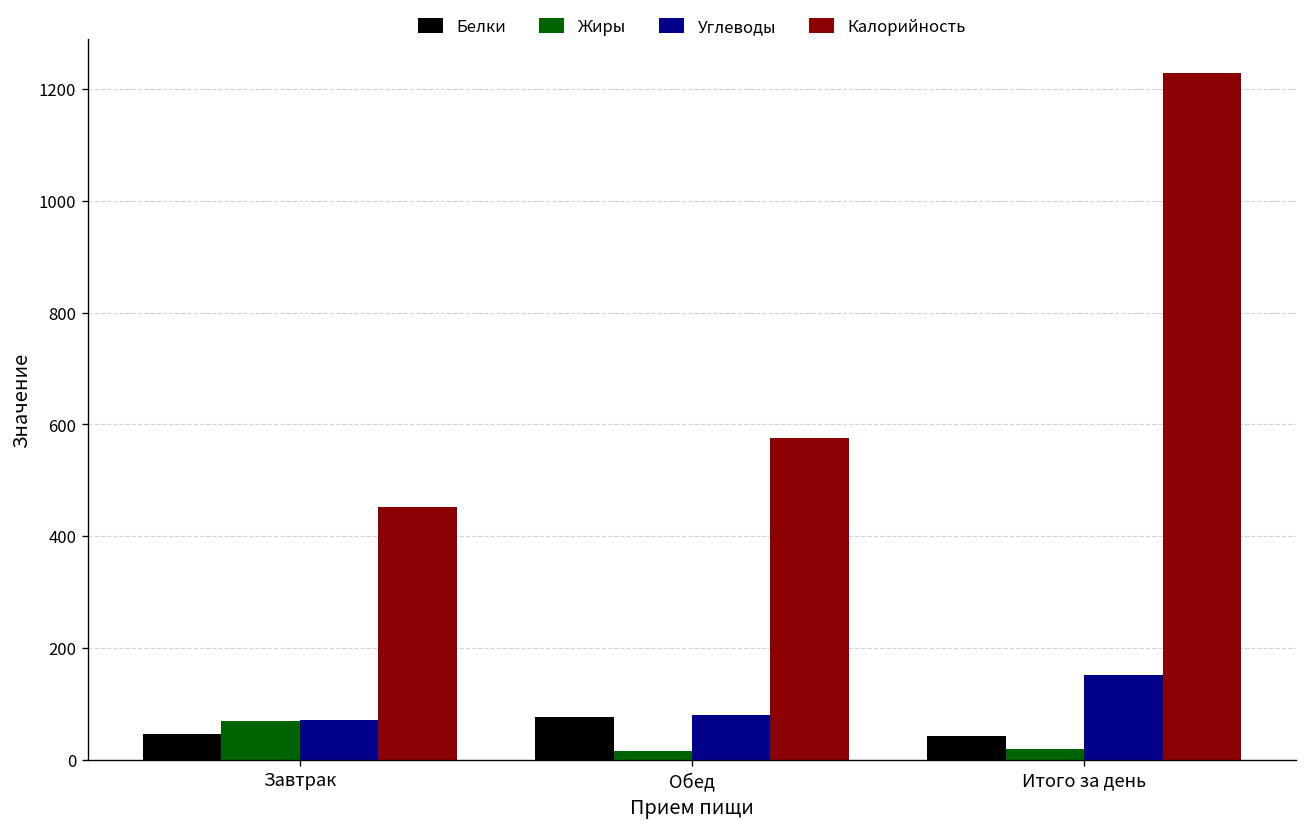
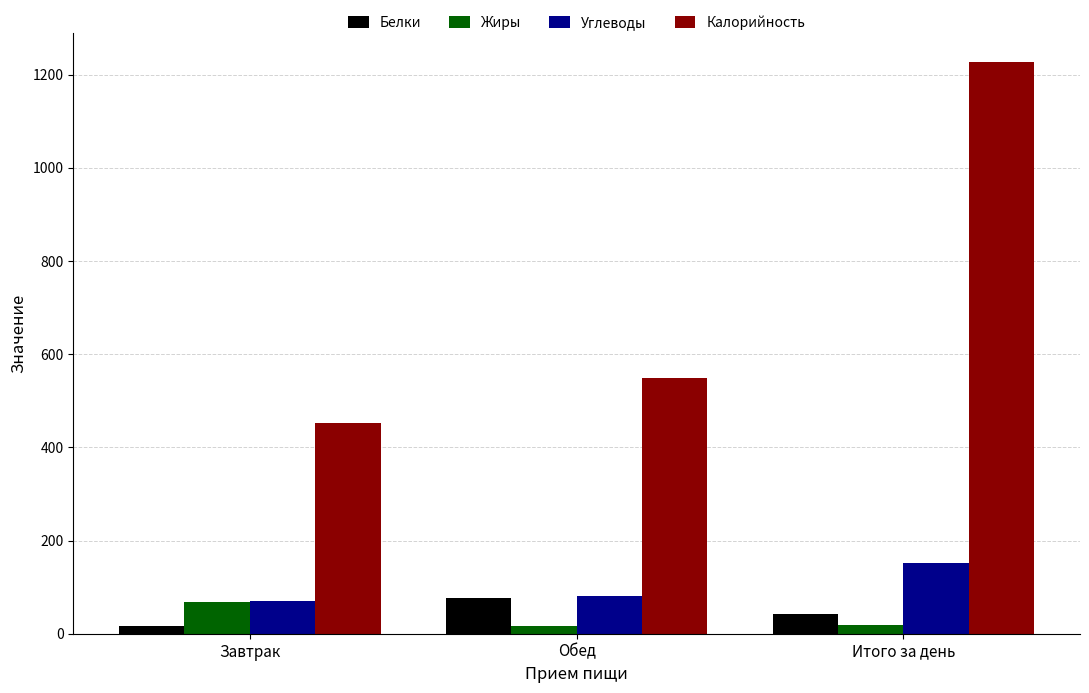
Белки, Завтрак: 50 -> 20
Калорийность, Обед: 580 -> 550
